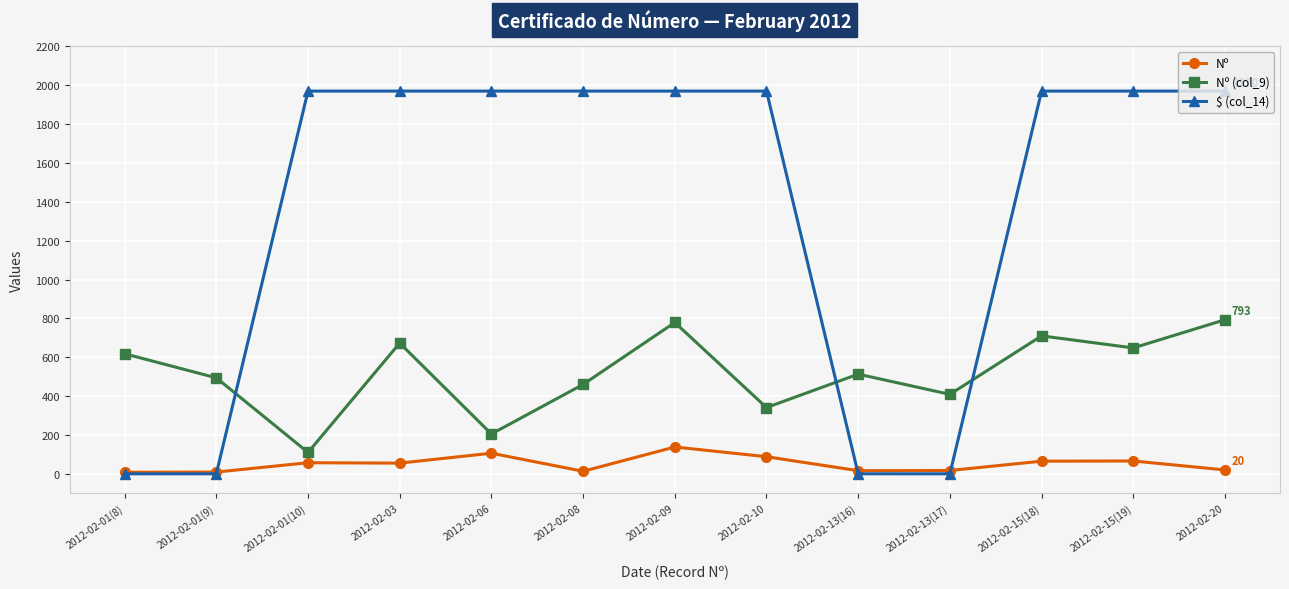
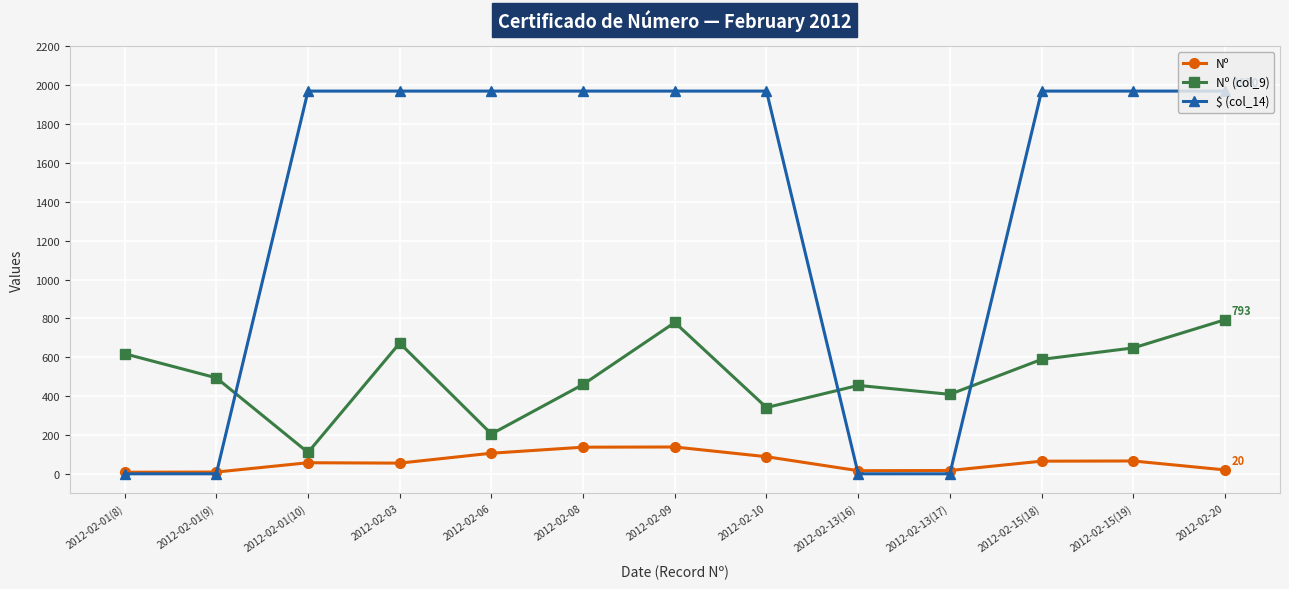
Nº, 2012-02-08: 10 -> 140
Nº (col_9), 2012-02-13(16): 510 -> 460
Nº (col_9), 2012-02-15(18): 710 -> 590
